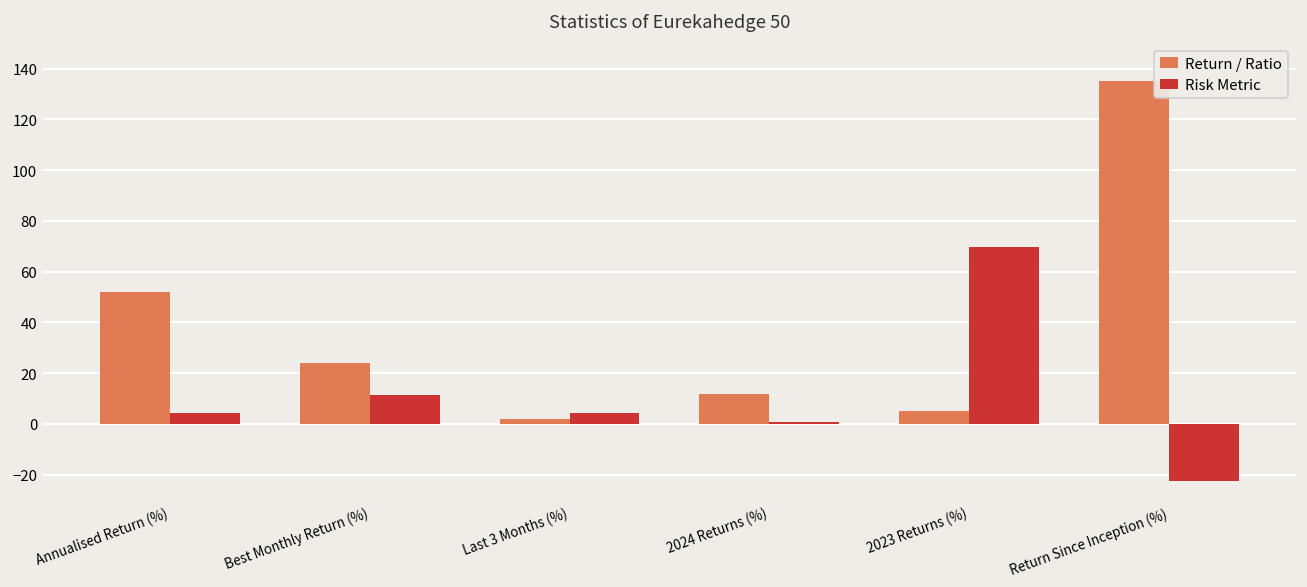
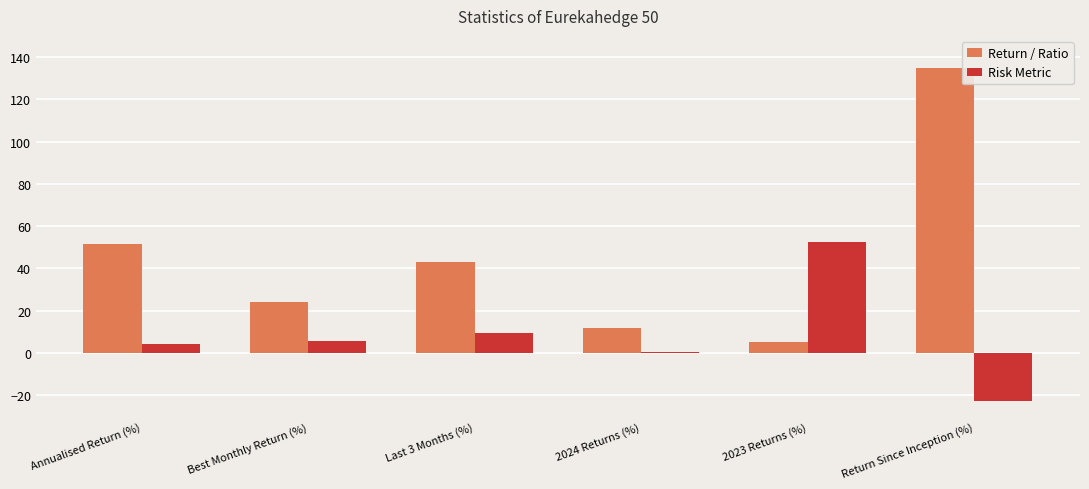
Risk Metric, Best Monthly Return (%): 11 -> 6
Return / Ratio, Last 3 Months (%): 2 -> 43
Risk Metric, Last 3 Months (%): 4 -> 9
Risk Metric, 2023 Returns (%): 70 -> 52
